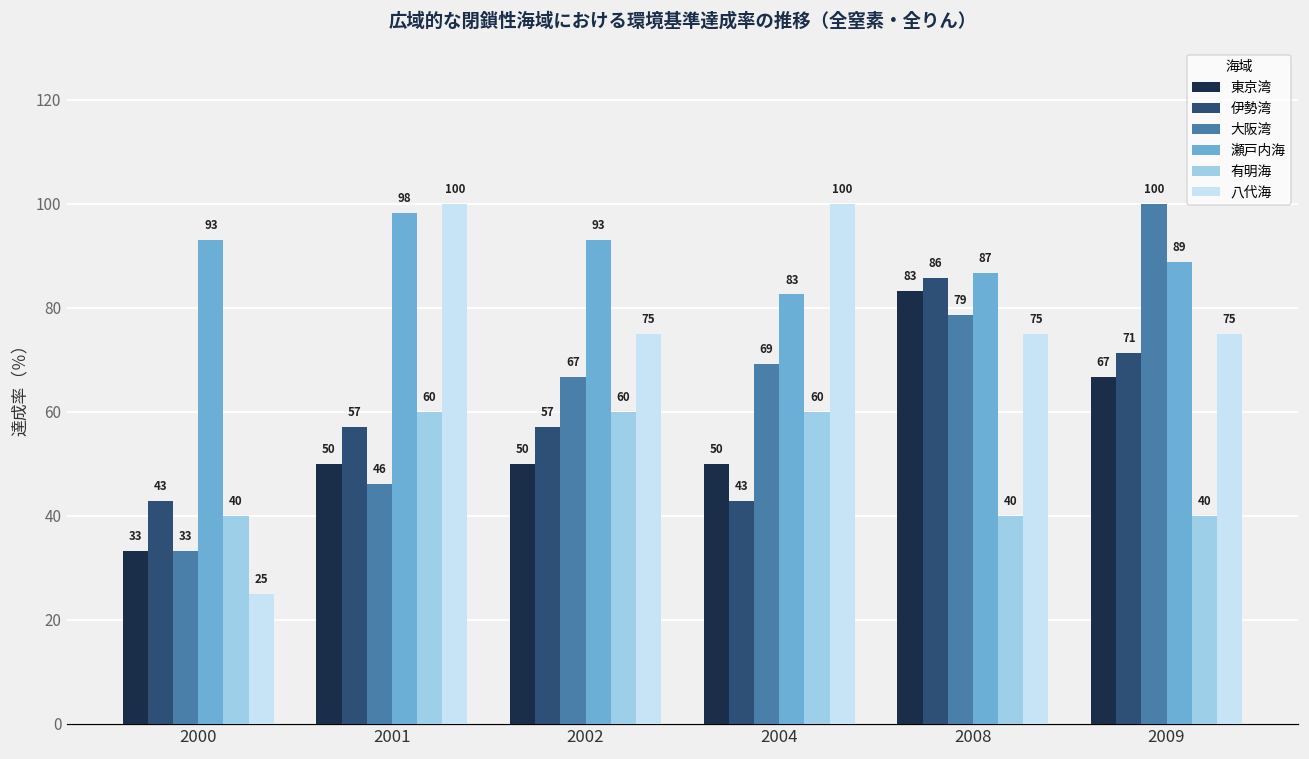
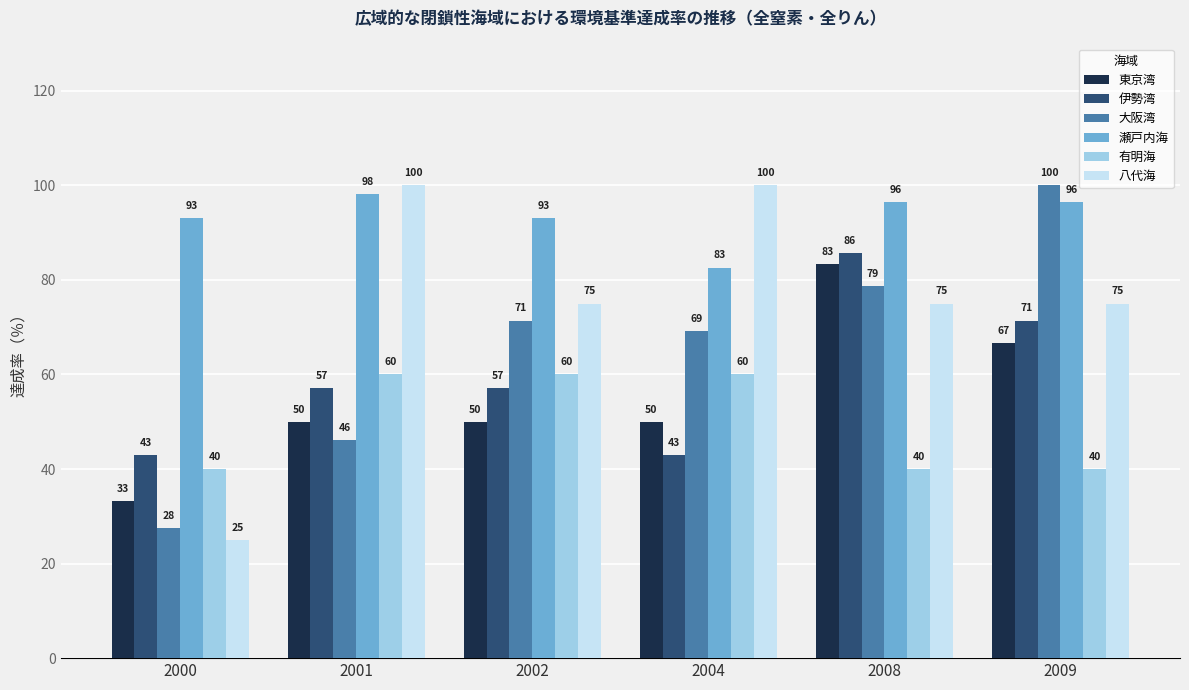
大阪湾, 2000: 33 -> 28
大阪湾, 2002: 67 -> 71
瀬戸内海, 2008: 87 -> 96
瀬戸内海, 2009: 89 -> 96
